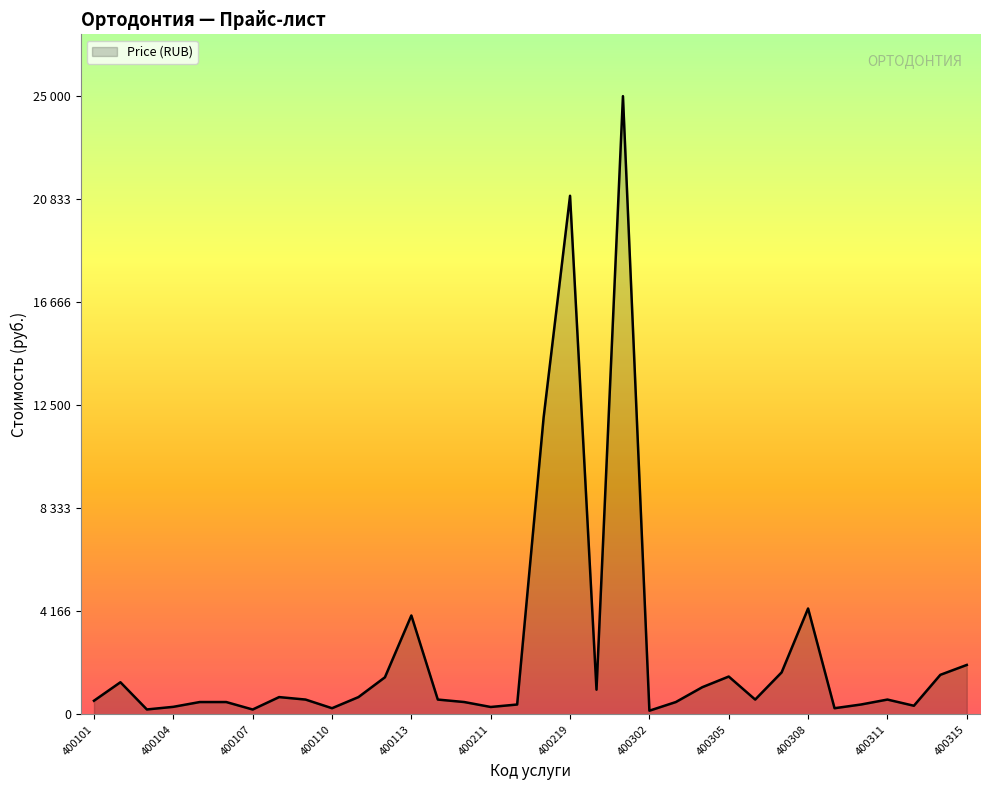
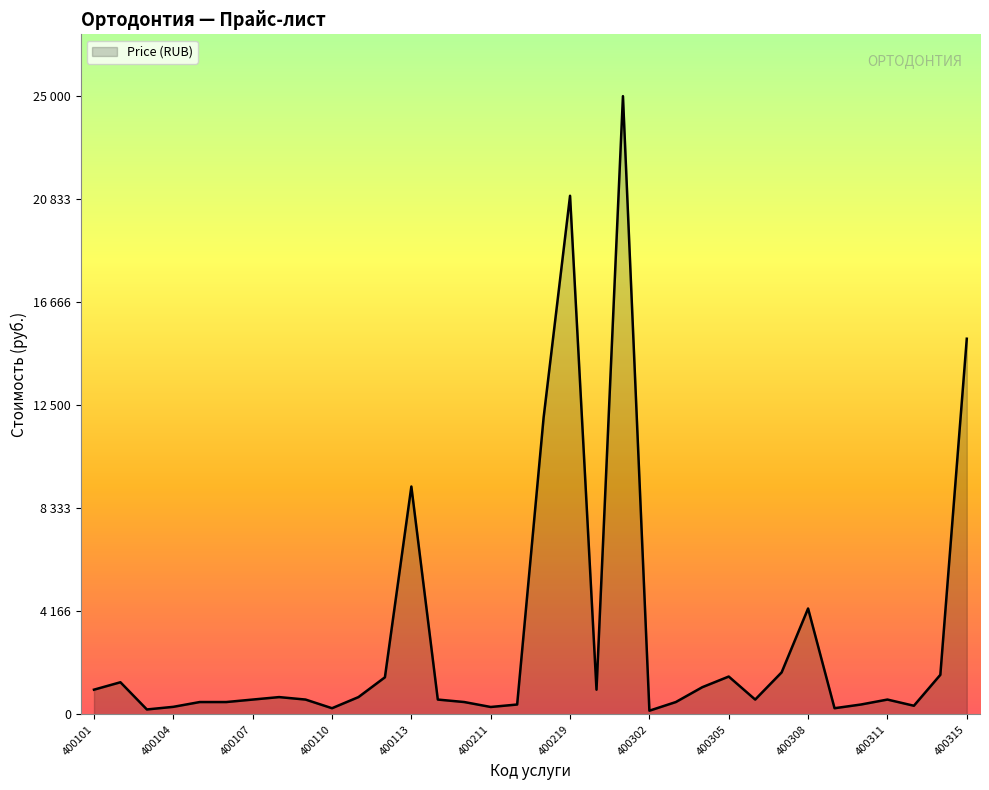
400101: 600 -> 1000
400107: 200 -> 600
400113: 4000 -> 9200
400315: 2000 -> 15200
